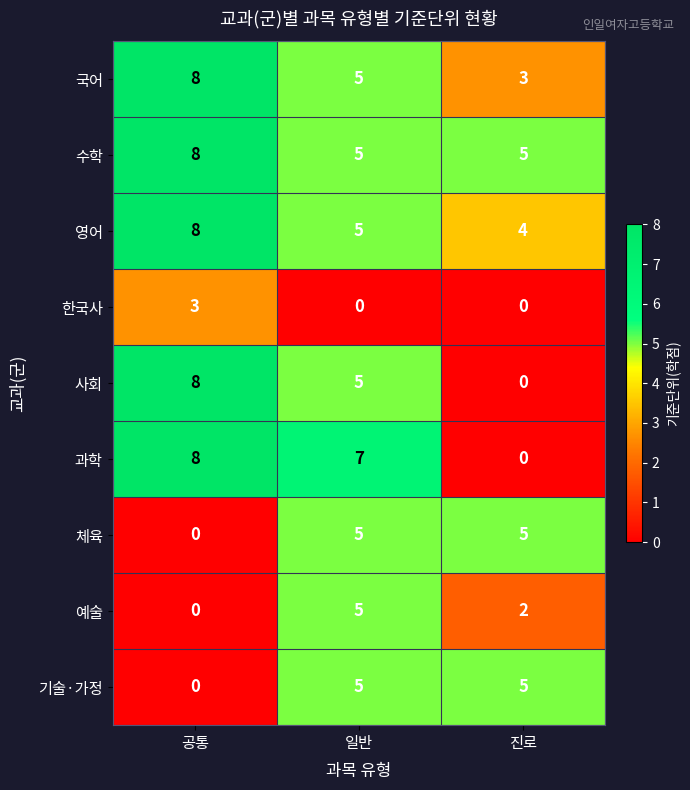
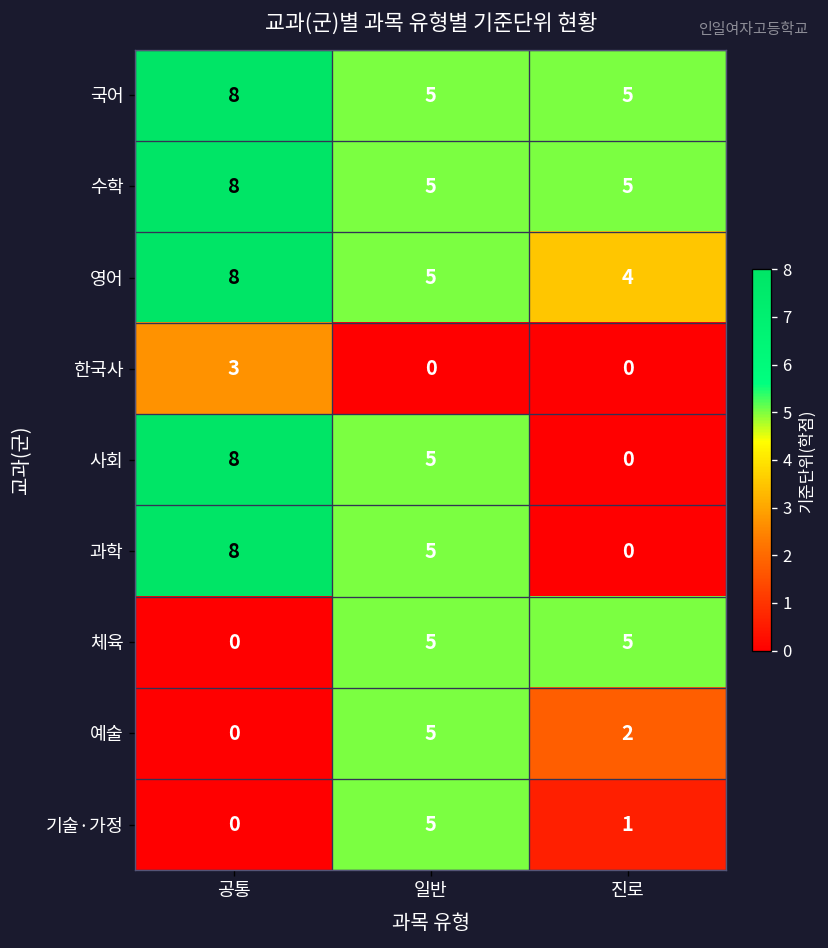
국어, 진로: 3 -> 5
과학, 일반: 7 -> 5
기술·가정, 진로: 5 -> 1
